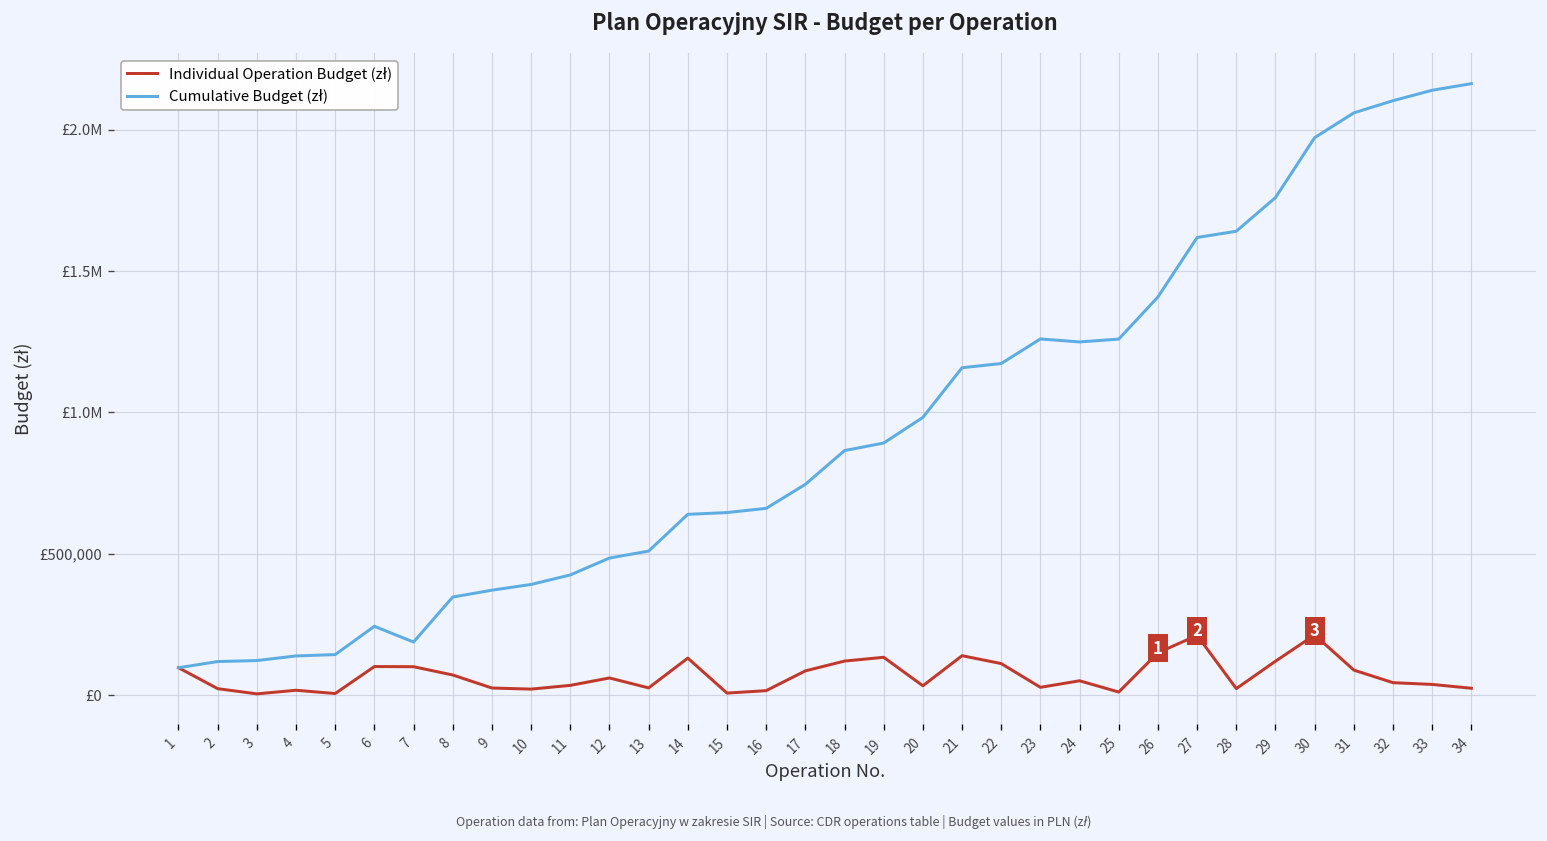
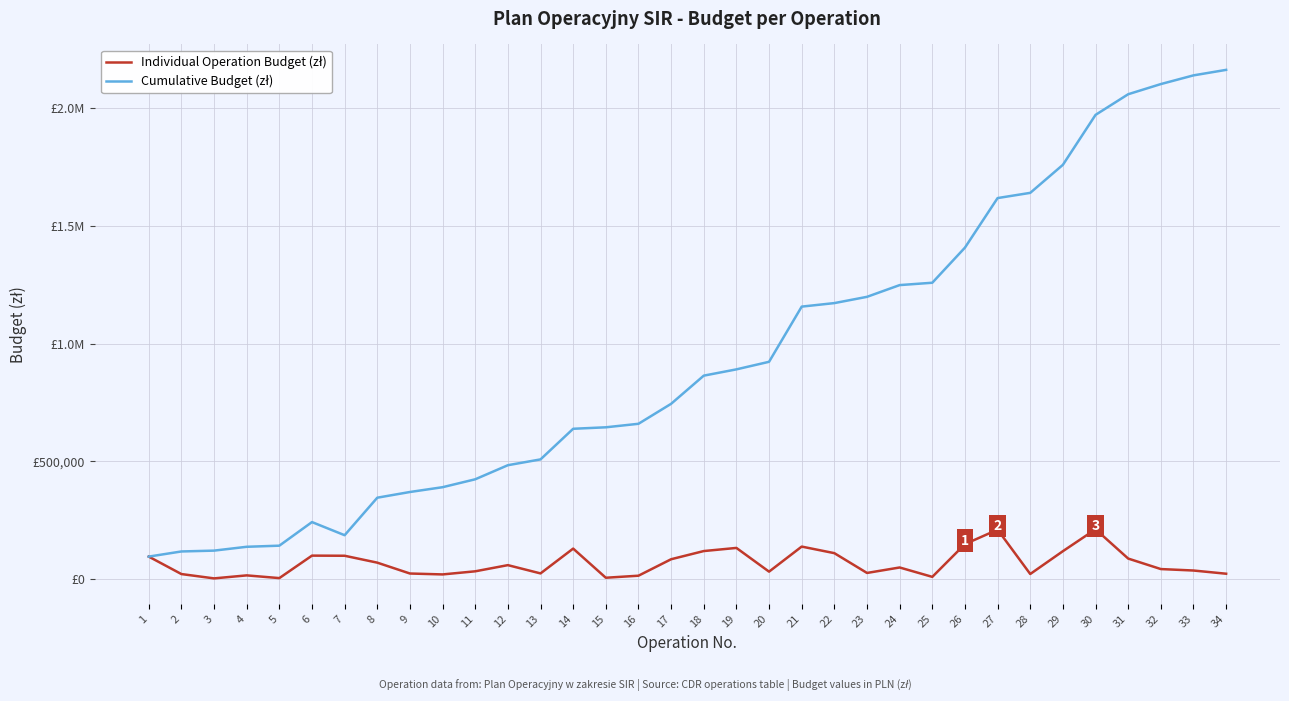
Cumulative Budget (zł), 20: £980,000 -> £920,000
Cumulative Budget (zł), 23: £1,260,000 -> £1,200,000
